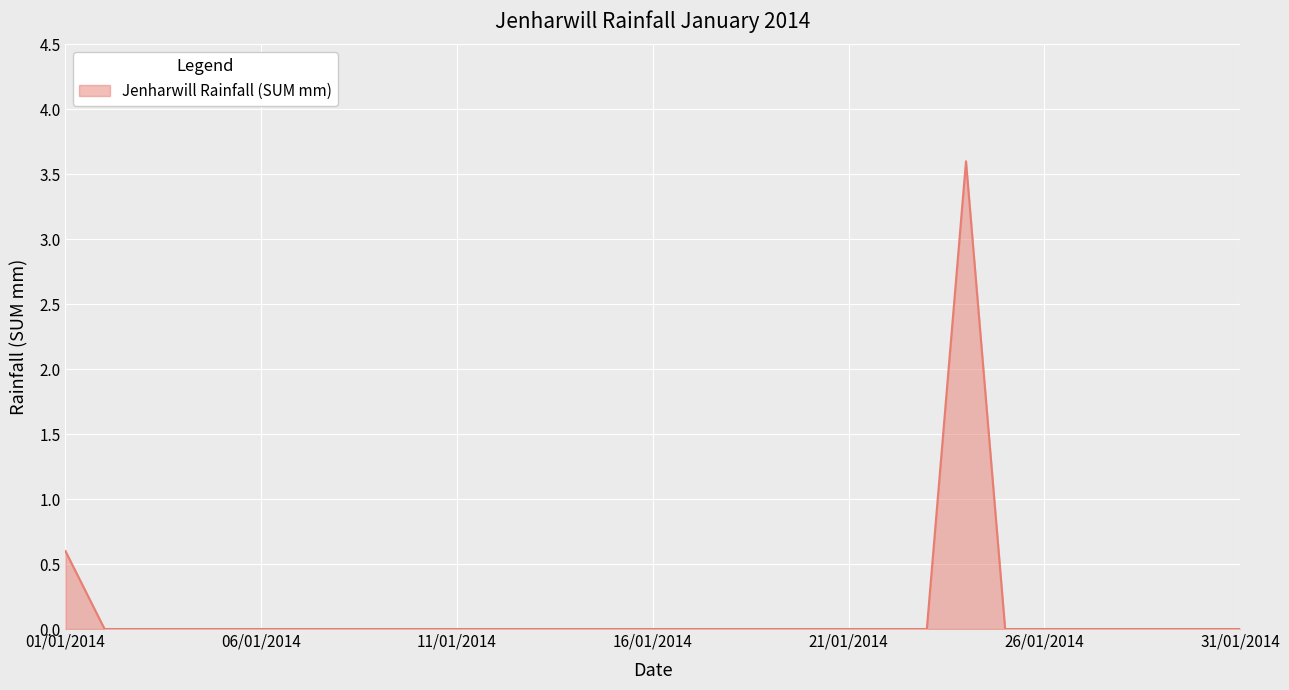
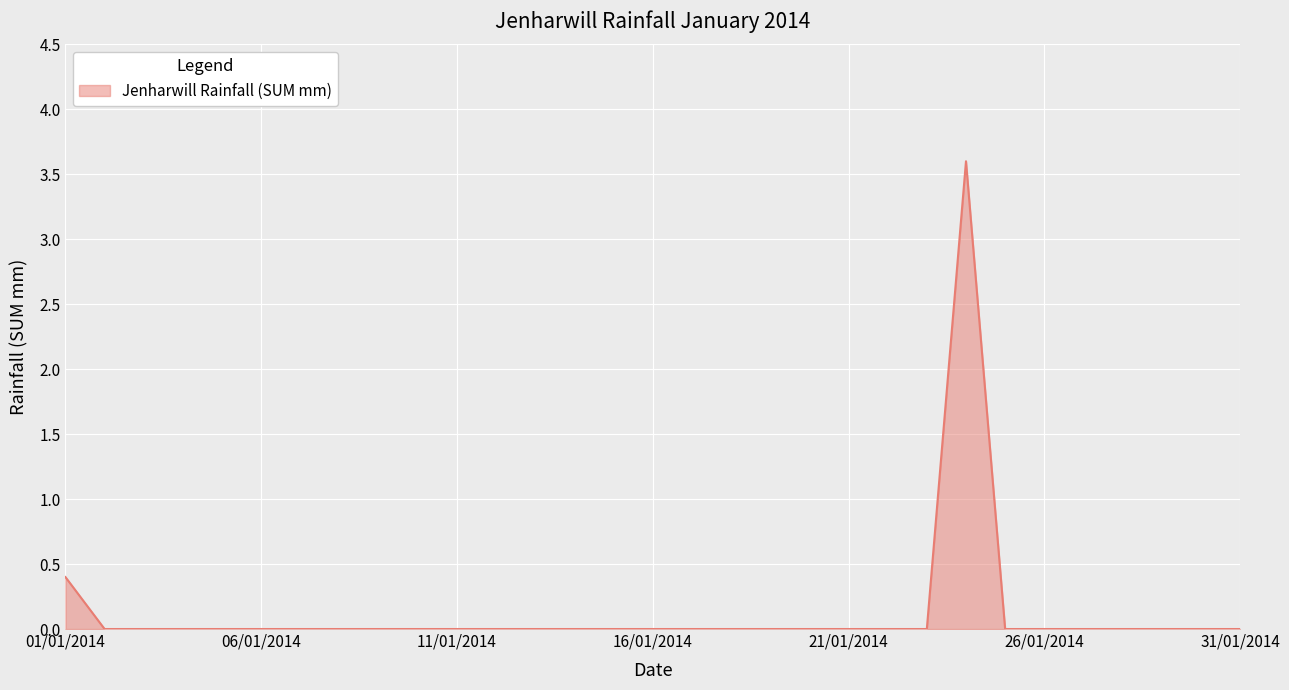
01/01/2014: 0.6 -> 0.4
